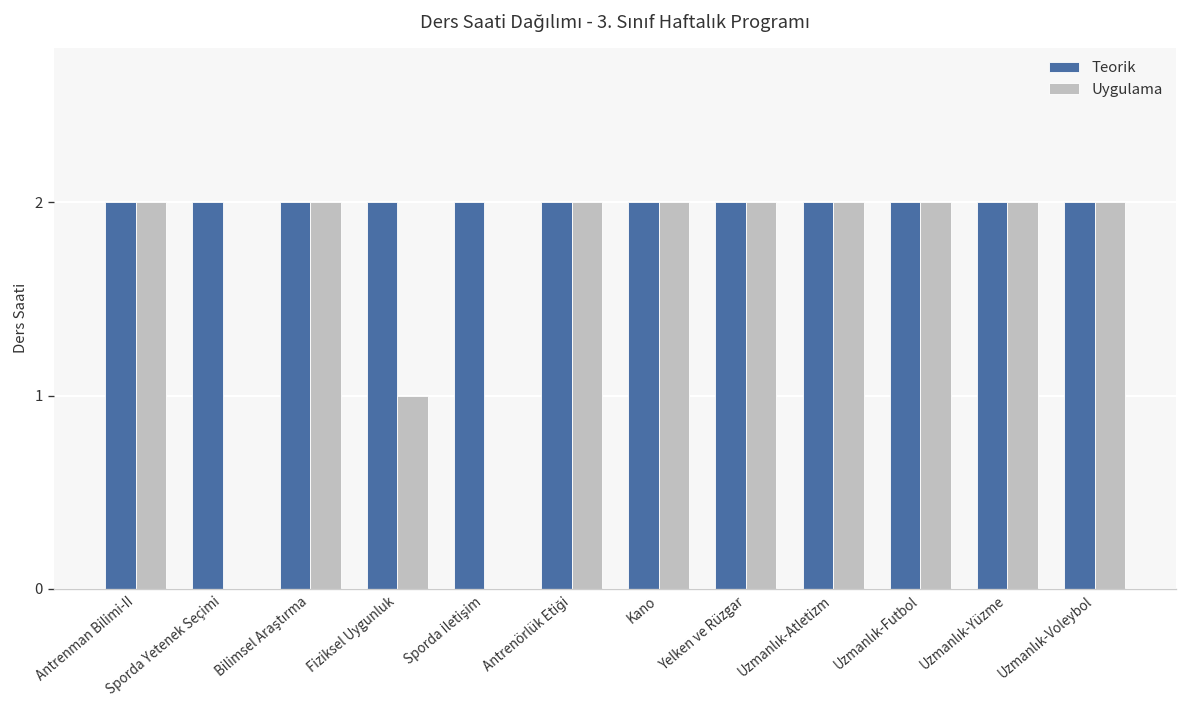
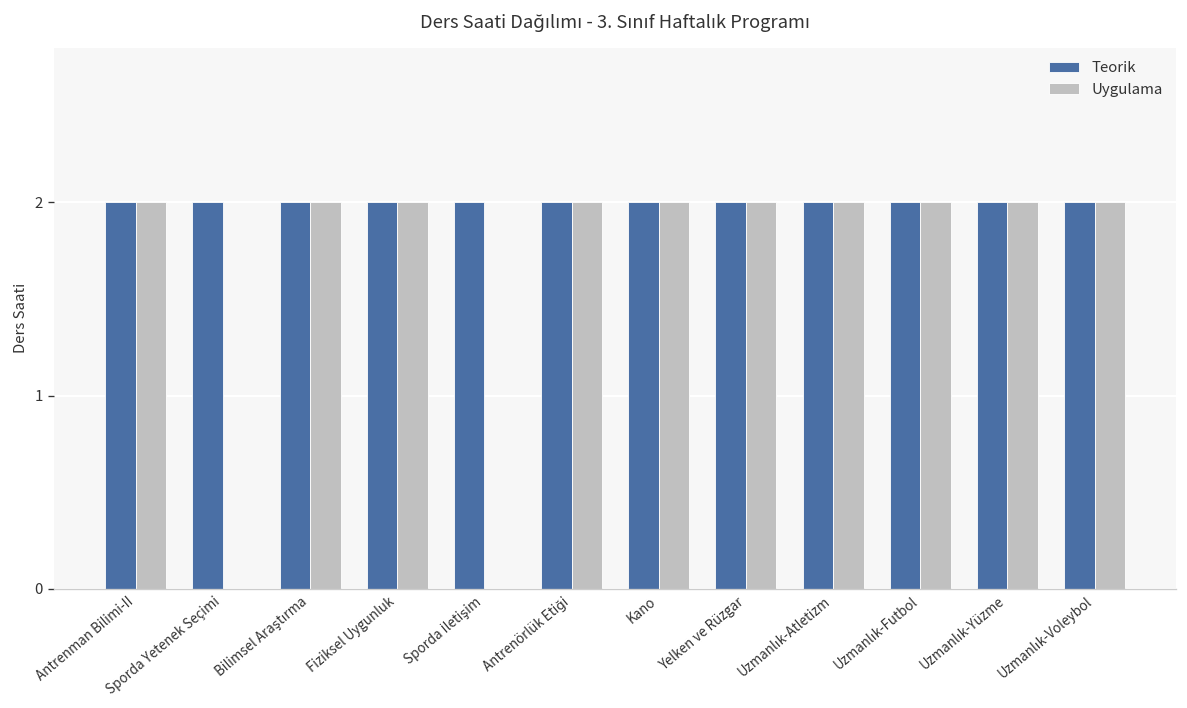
Uygulama, Fiziksel Uygunluk: 1 -> 2
